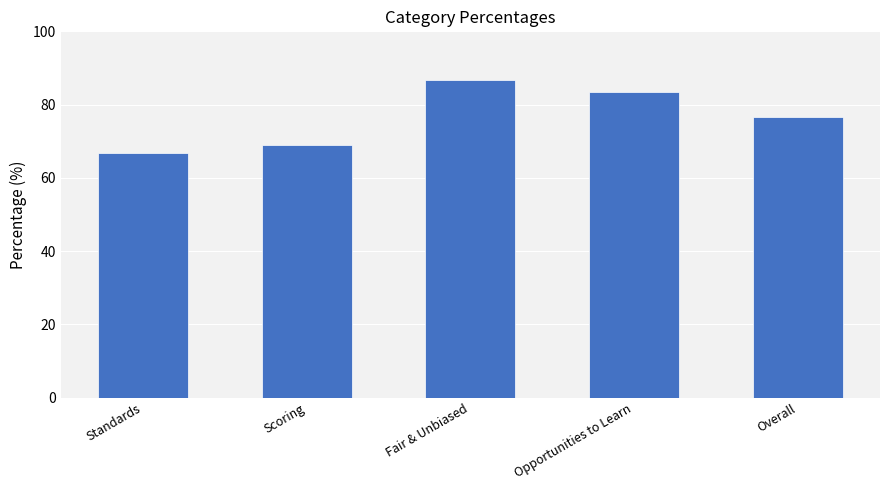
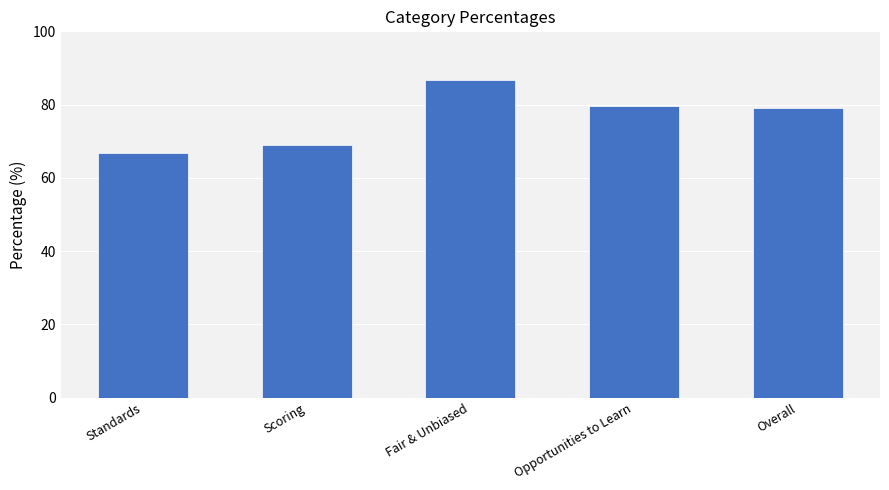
Opportunities to Learn: 83 -> 80
Overall: 77 -> 79
